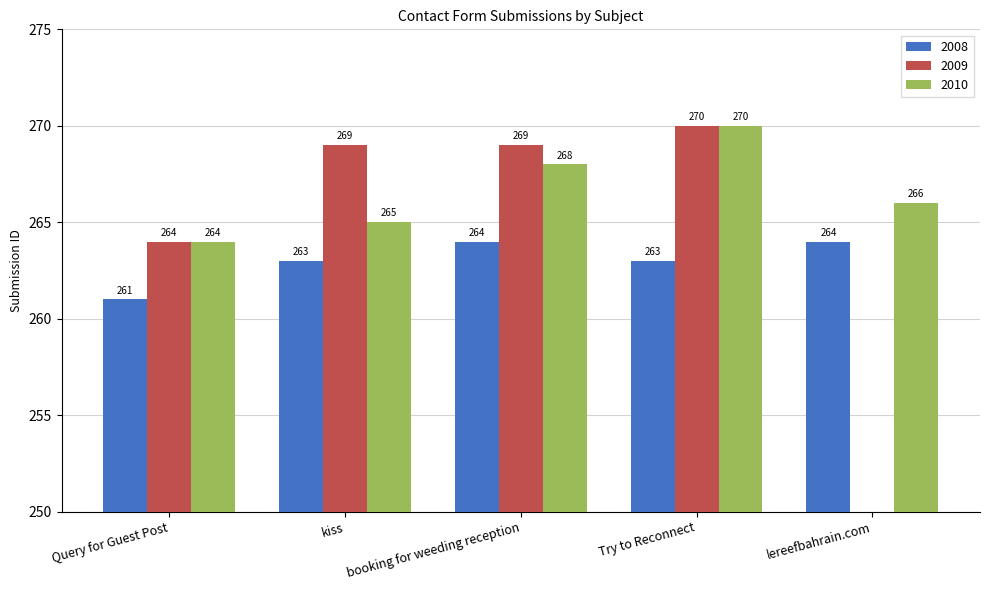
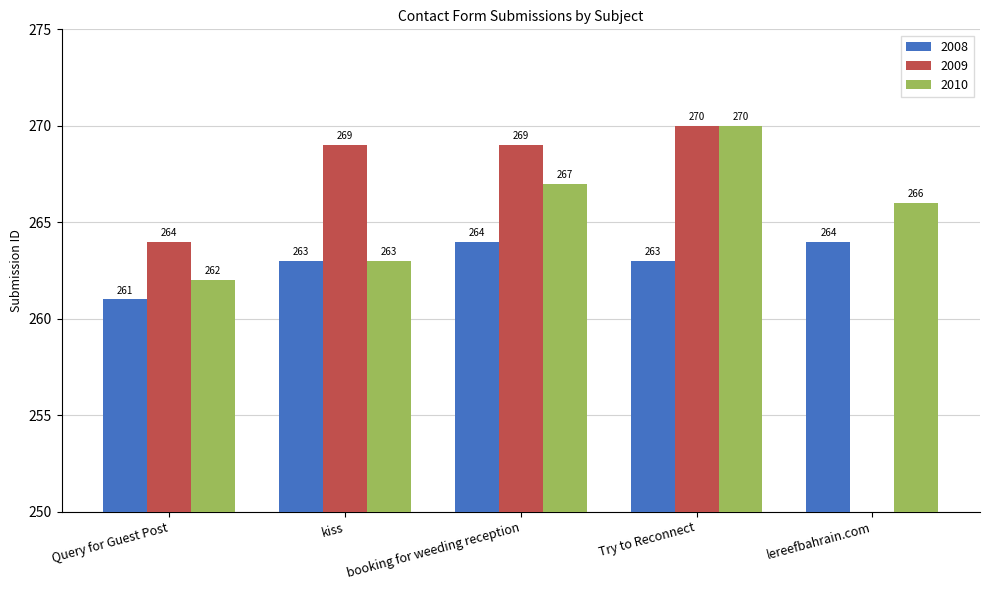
2010, Query for Guest Post: 264 -> 262
2010, kiss: 265 -> 263
2010, booking for weeding reception: 268 -> 267
